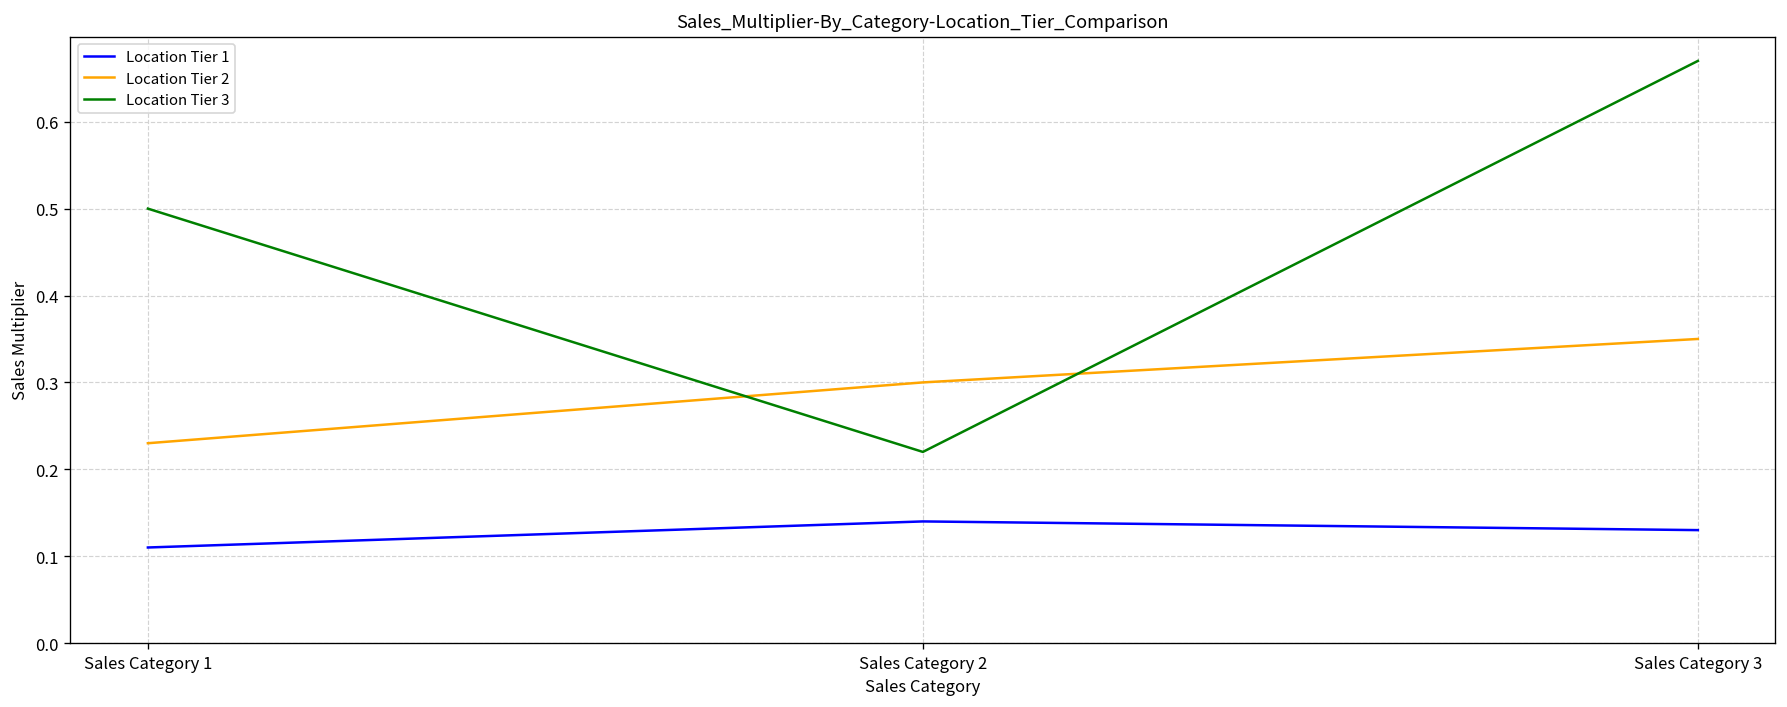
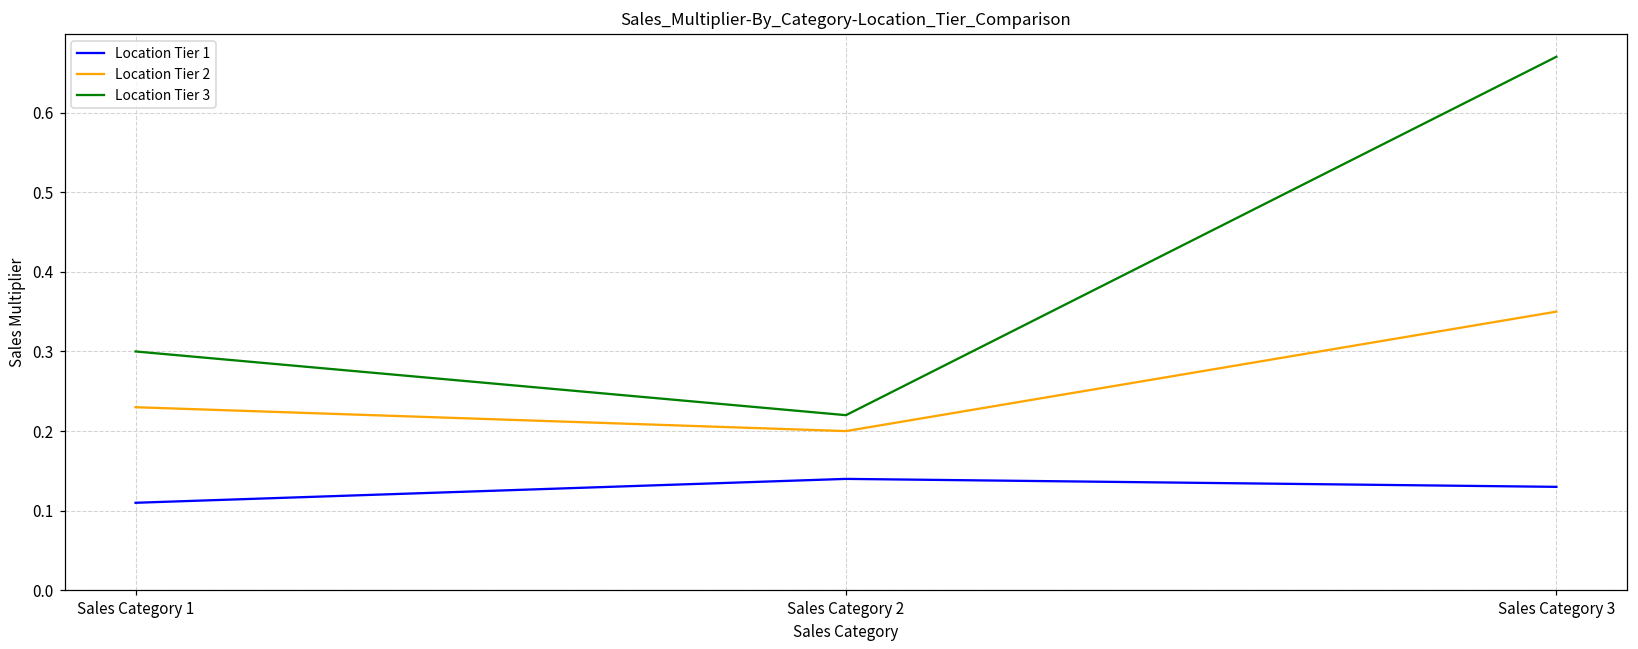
Location Tier 3, Sales Category 1: 0.5 -> 0.3
Location Tier 2, Sales Category 2: 0.3 -> 0.2
